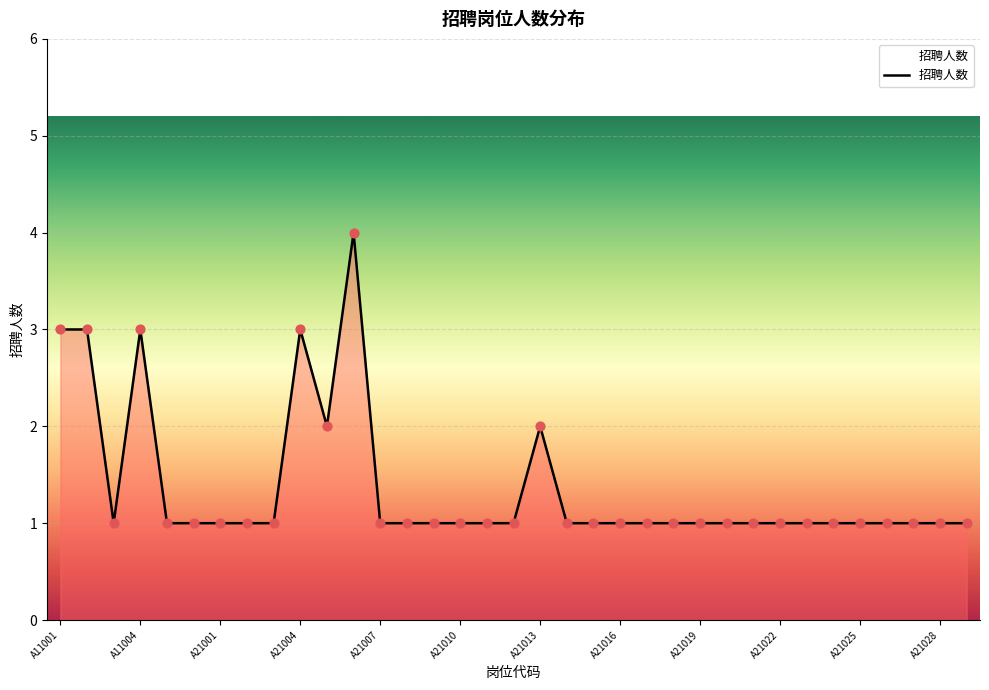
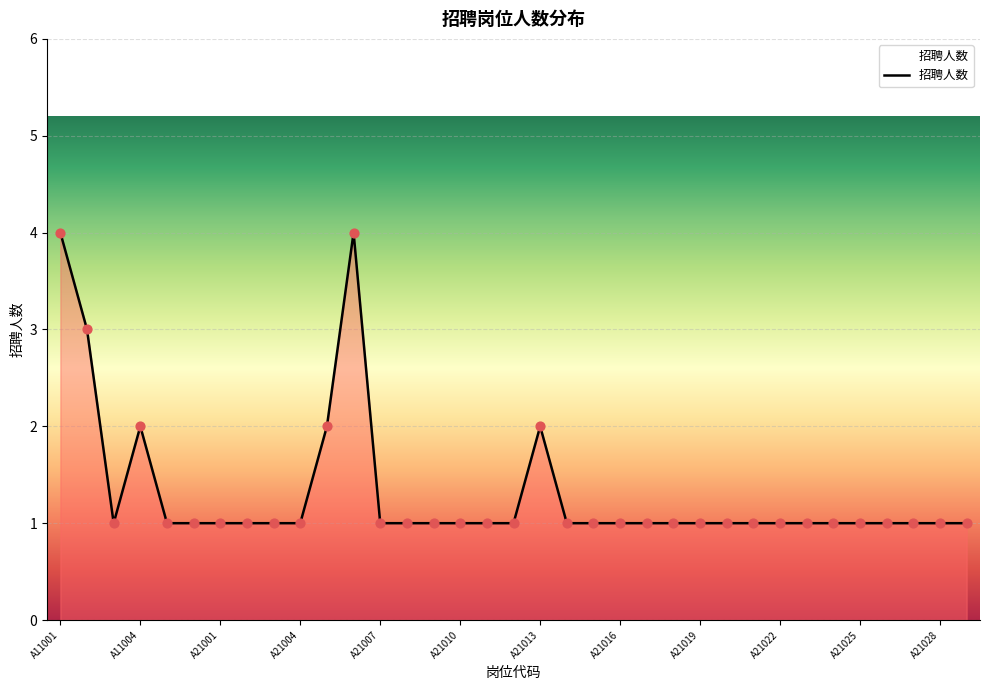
A11001: 3 -> 4
A11004: 3 -> 2
A21004: 3 -> 1
